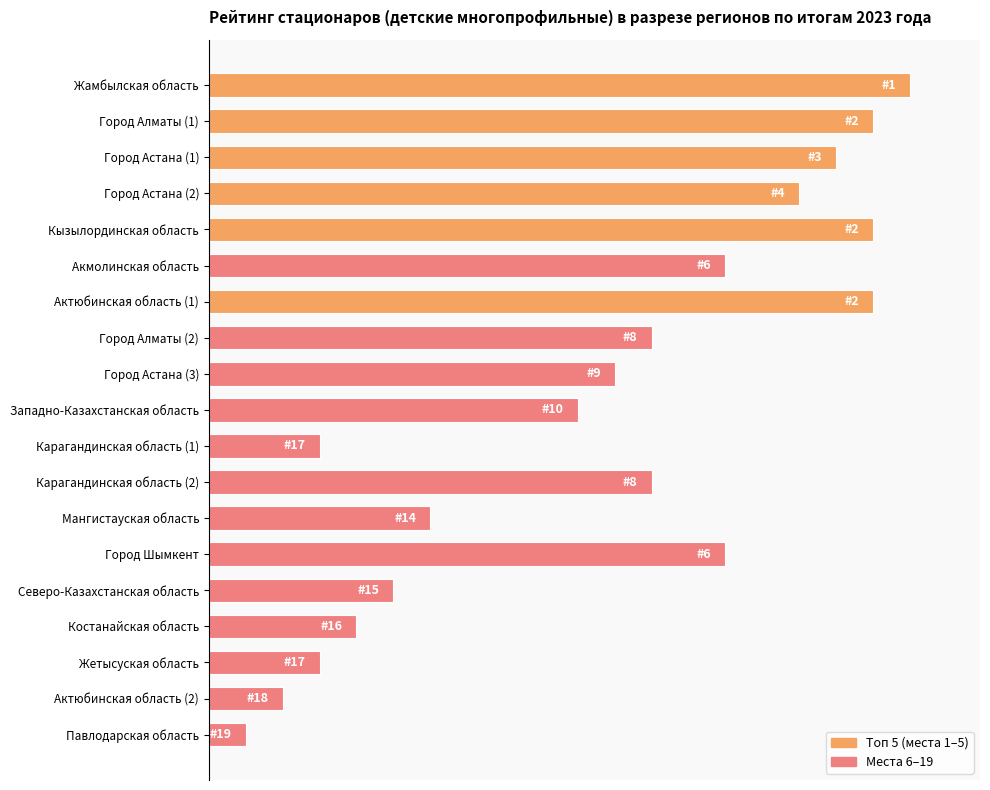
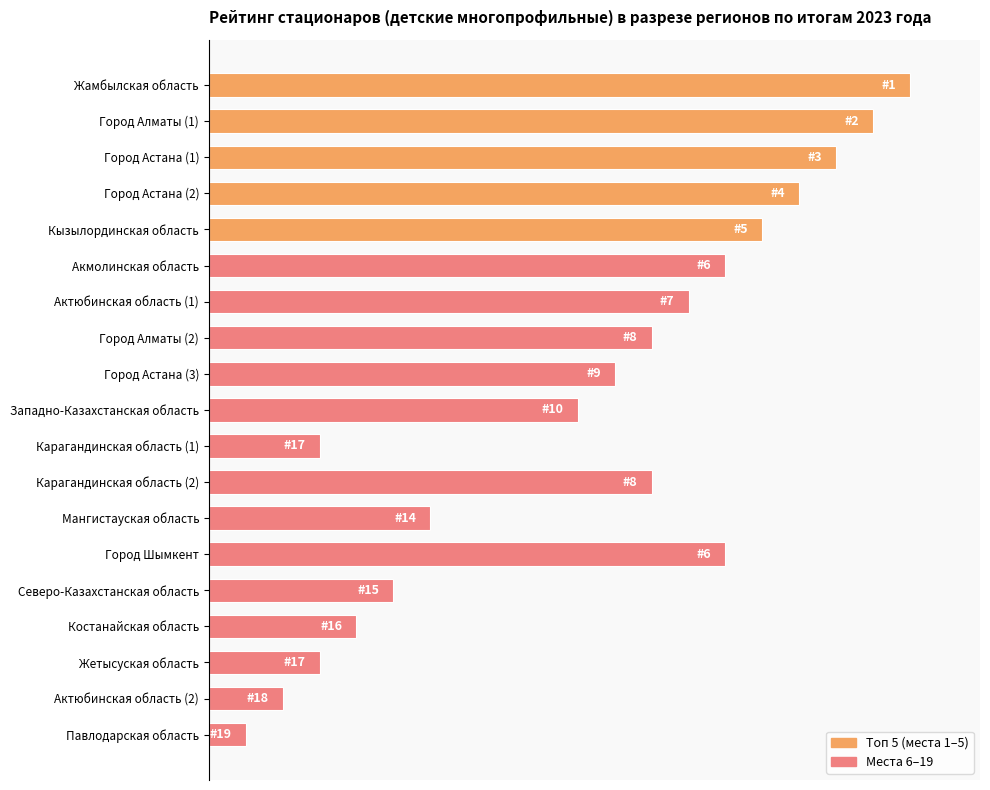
Кызылординская область: 2 -> 5
Актюбинская область (1): 2 -> 7
